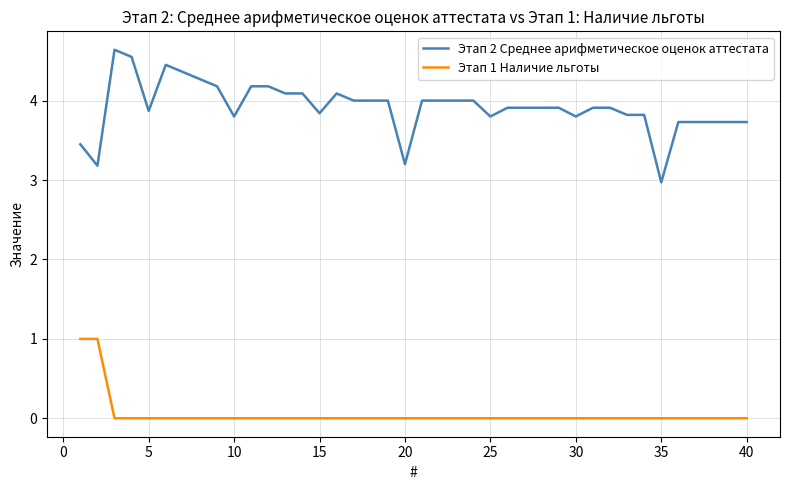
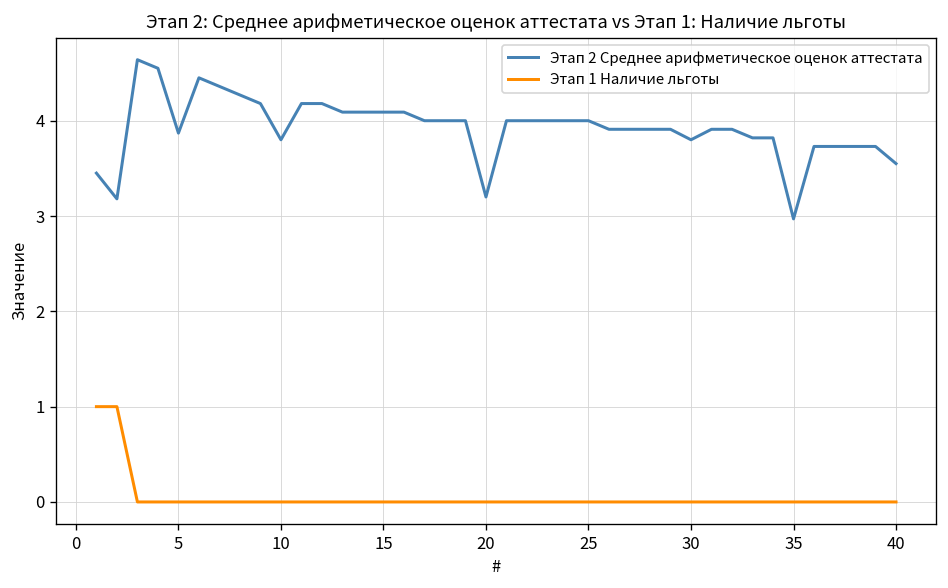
Этап 2 Среднее арифметическое оценок аттестата, 15: 3.8 -> 4.1
Этап 2 Среднее арифметическое оценок аттестата, 25: 3.8 -> 4.0
Этап 2 Среднее арифметическое оценок аттестата, 40: 3.7 -> 3.6
